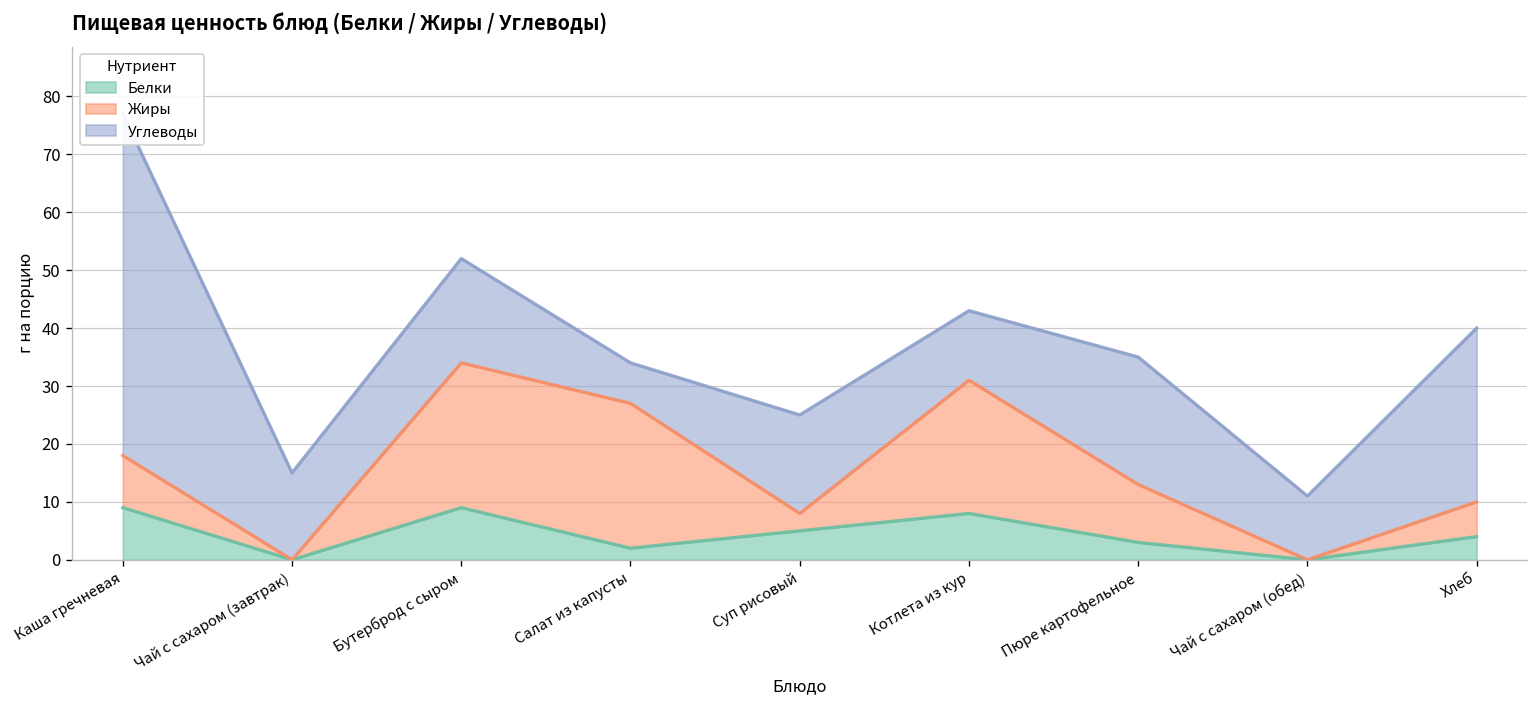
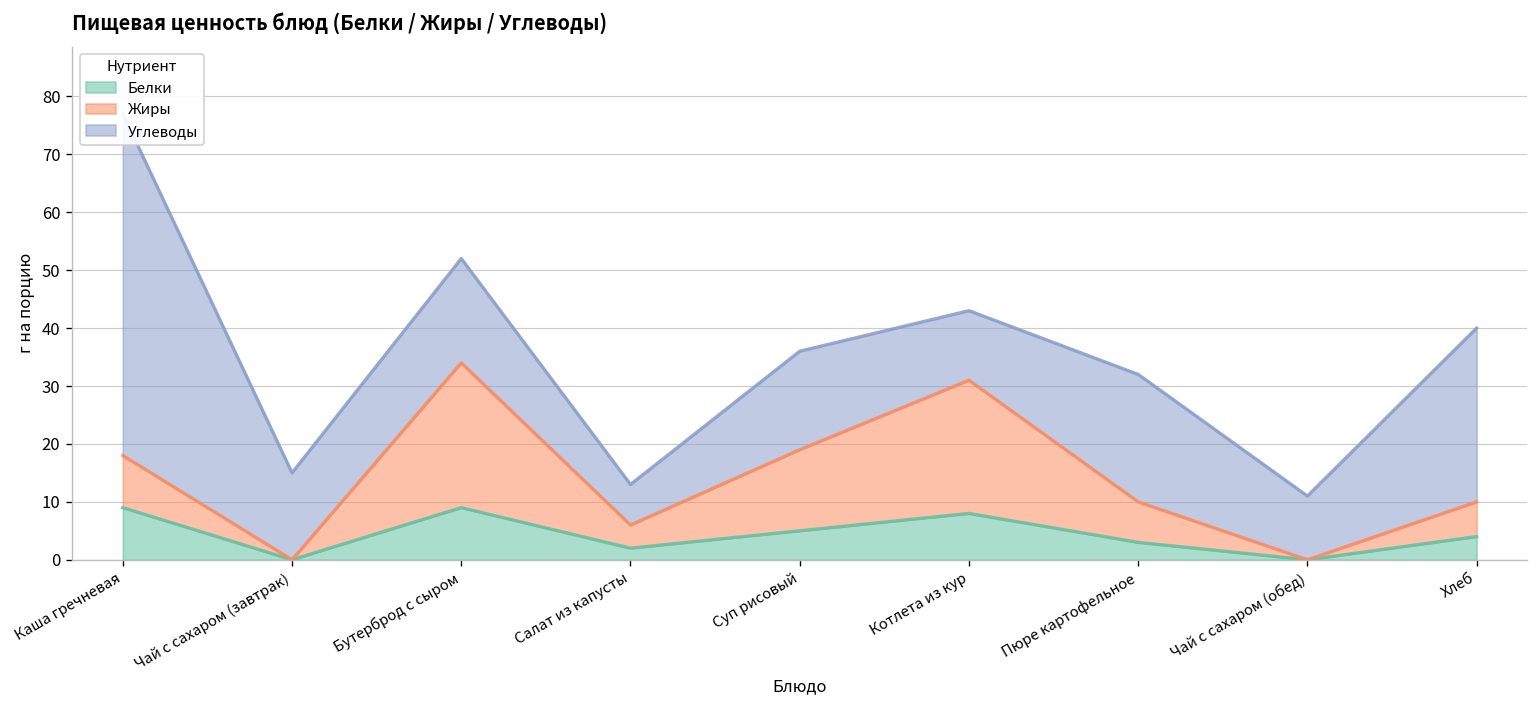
Жиры, Салат из капусты: 25 -> 4
Жиры, Суп рисовый: 3 -> 14
Жиры, Пюре картофельное: 10 -> 7
